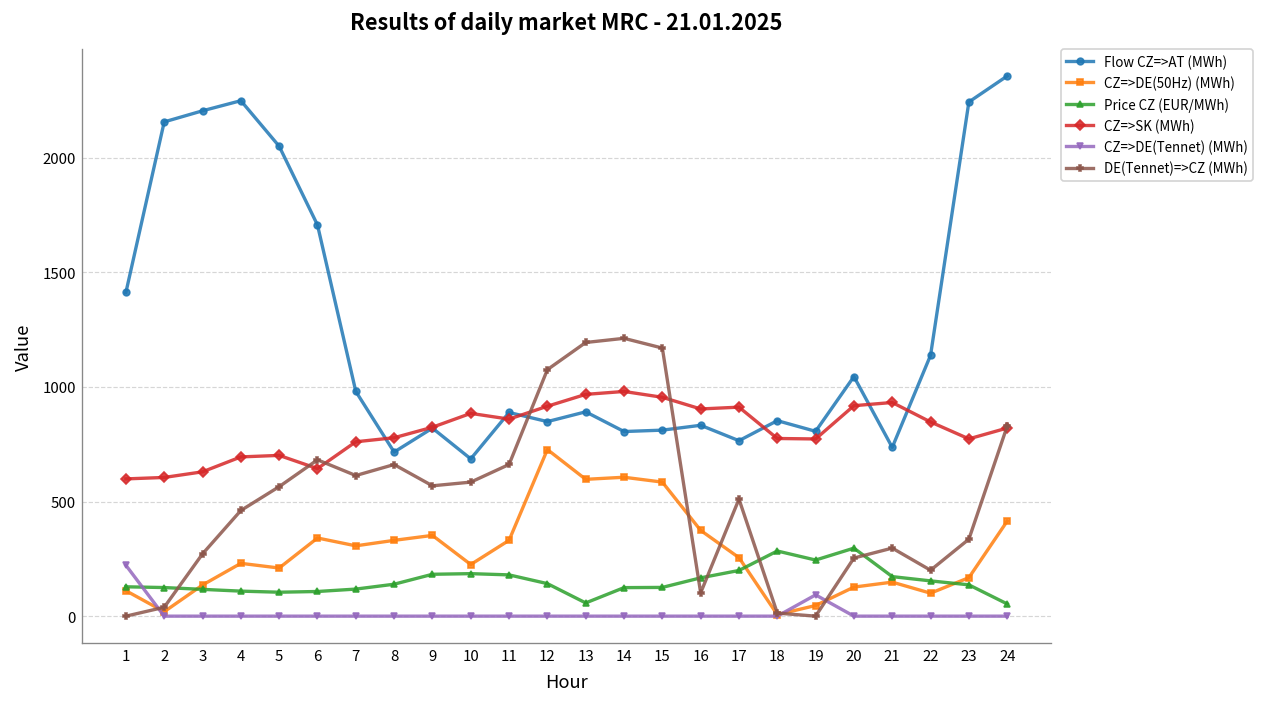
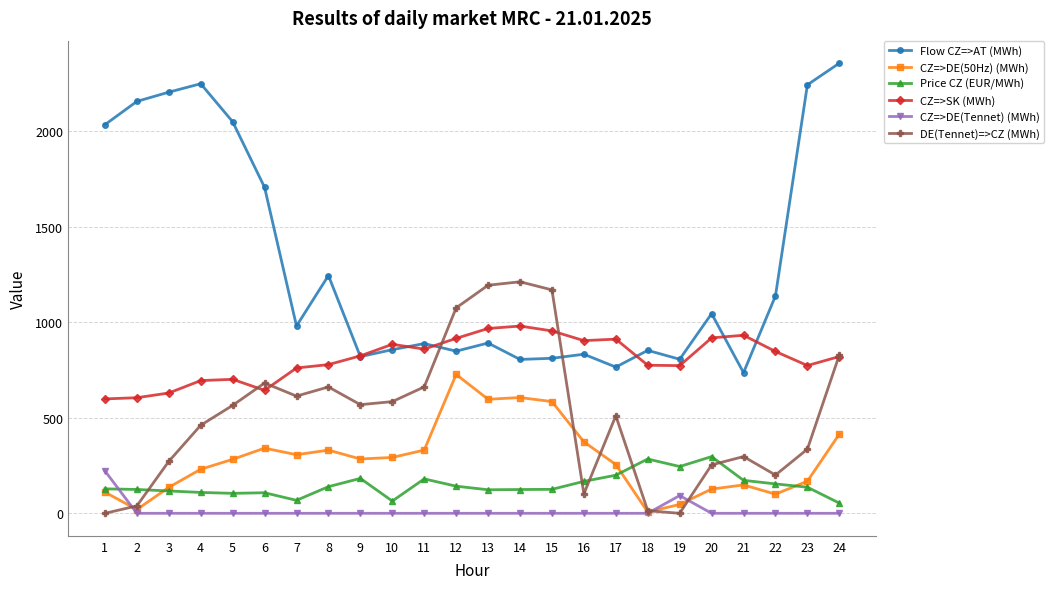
Flow CZ=>AT (MWh), 1: 1410 -> 2030
CZ=>DE(50Hz) (MWh), 5: 210 -> 280
Price CZ (EUR/MWh), 7: 120 -> 70
Flow CZ=>AT (MWh), 8: 720 -> 1240
CZ=>DE(50Hz) (MWh), 9: 350 -> 280
Flow CZ=>AT (MWh), 10: 690 -> 860
CZ=>DE(50Hz) (MWh), 10: 230 -> 290
Price CZ (EUR/MWh), 10: 190 -> 60
Price CZ (EUR/MWh), 13: 60 -> 120
